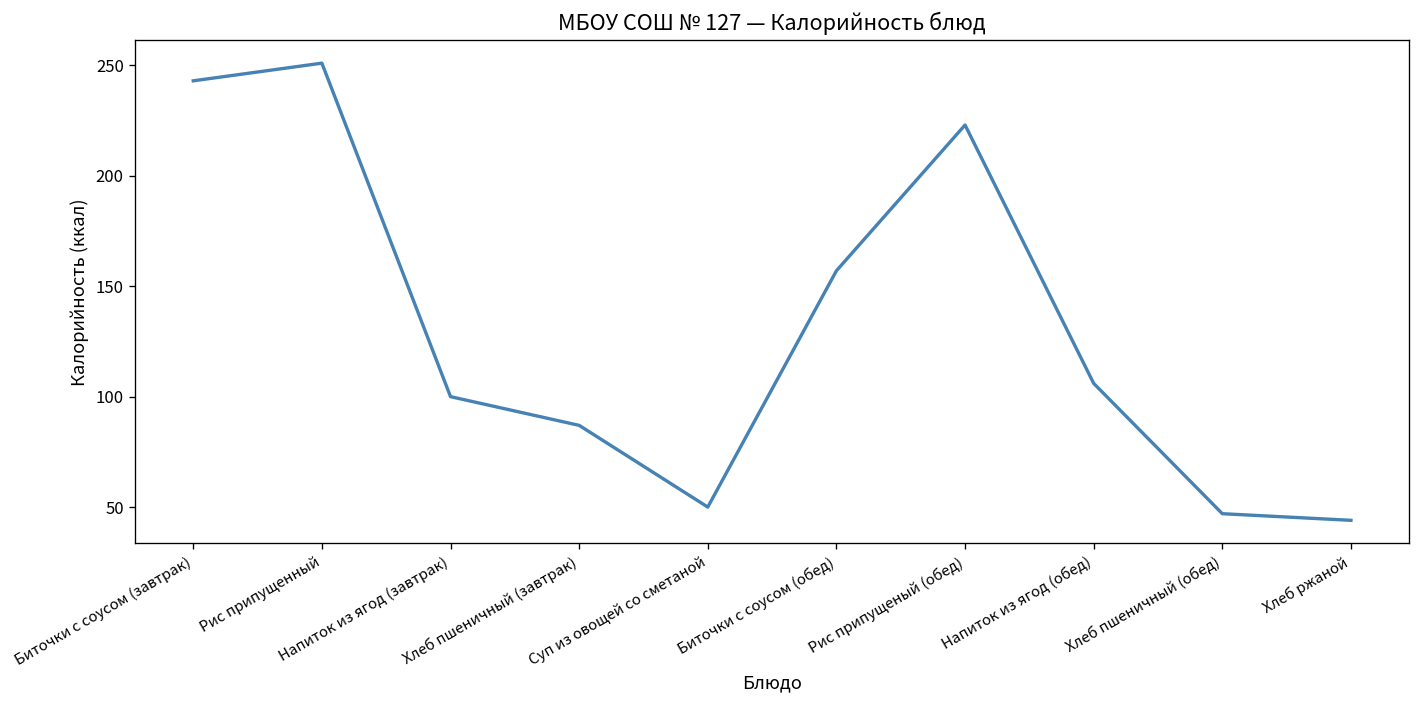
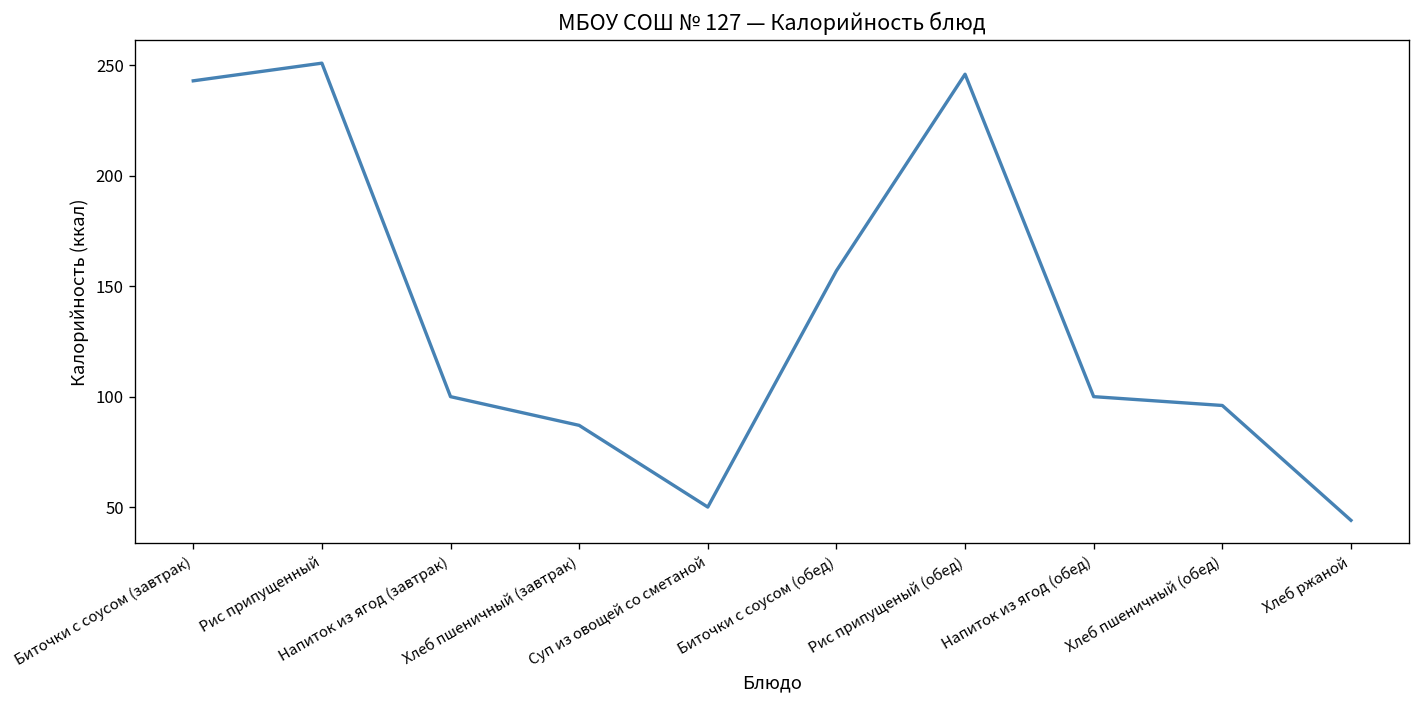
Рис припущеный (обед): 223 -> 246
Напиток из ягод (обед): 106 -> 100
Хлеб пшеничный (обед): 47 -> 96
